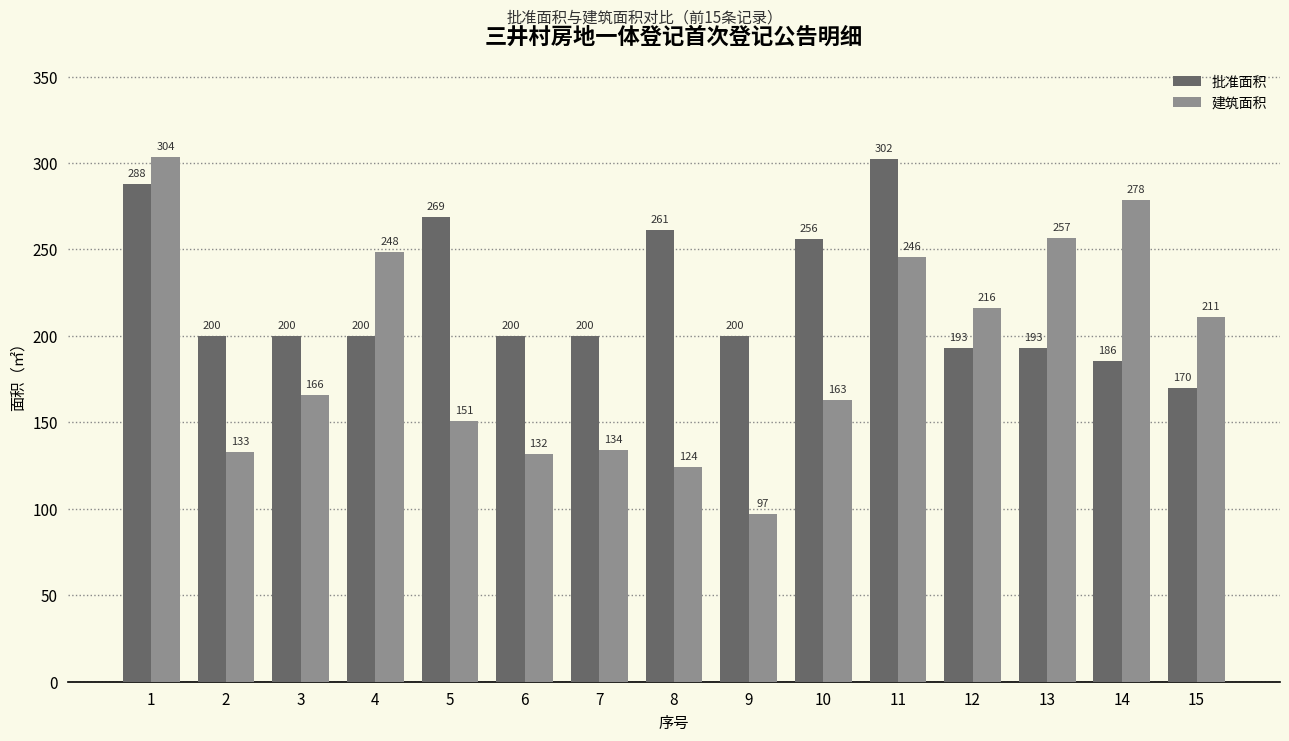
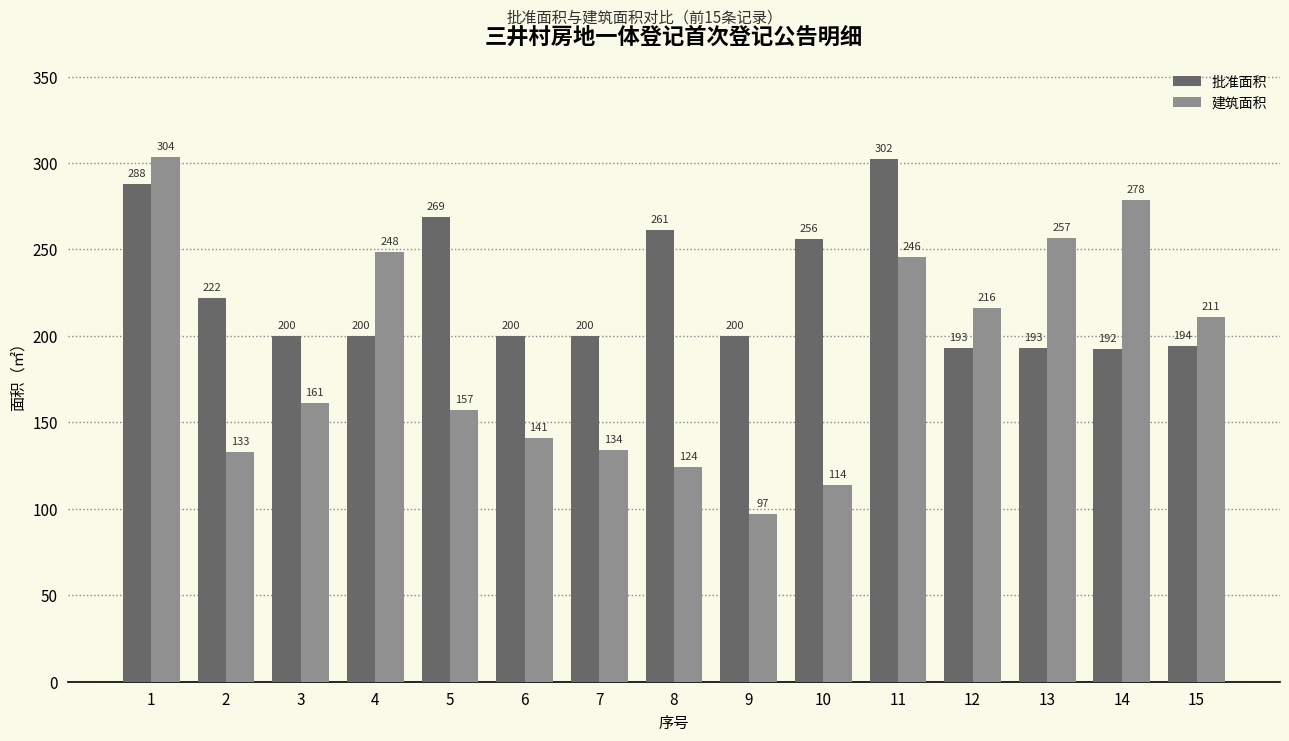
批准面积, 2: 200 -> 222
建筑面积, 3: 166 -> 161
建筑面积, 5: 151 -> 157
建筑面积, 6: 132 -> 141
建筑面积, 10: 163 -> 114
批准面积, 14: 186 -> 192
批准面积, 15: 170 -> 194
